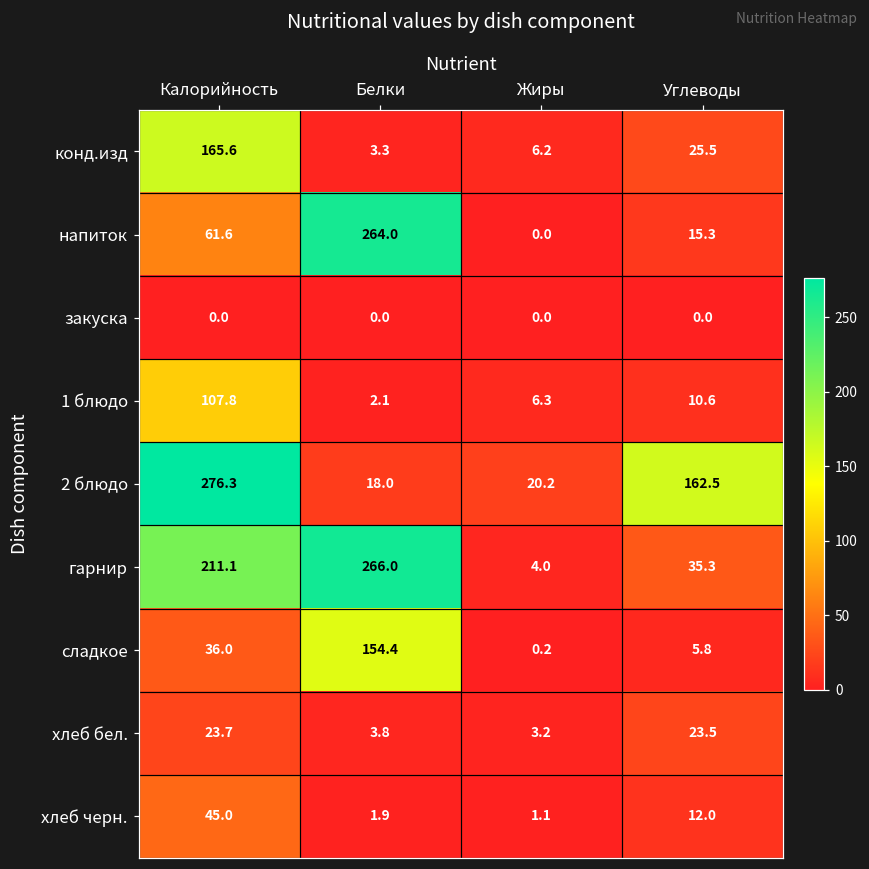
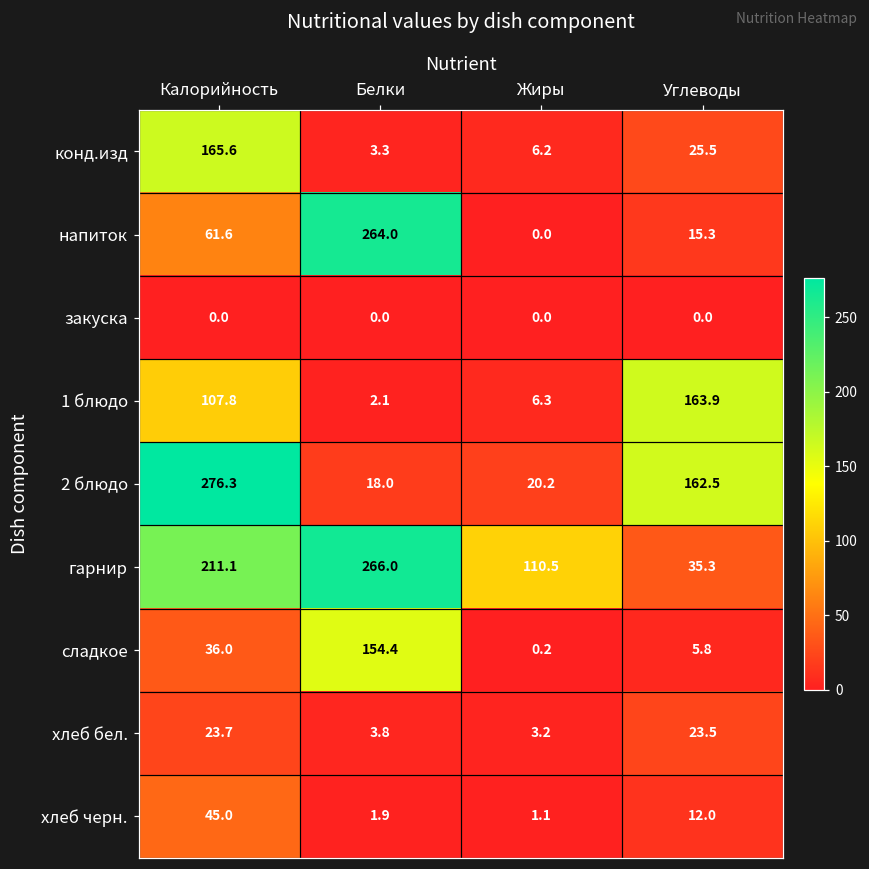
1 блюдо, Углеводы: 10.6 -> 163.9
гарнир, Жиры: 4.0 -> 110.5
